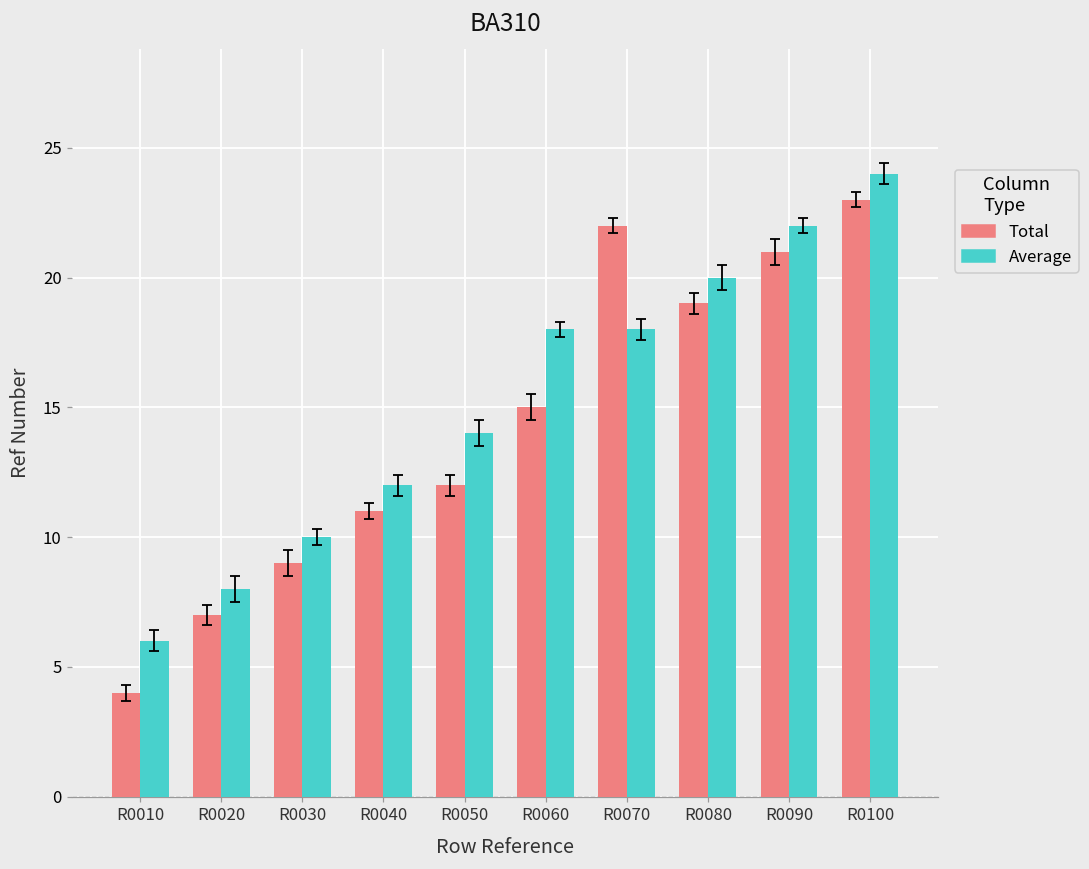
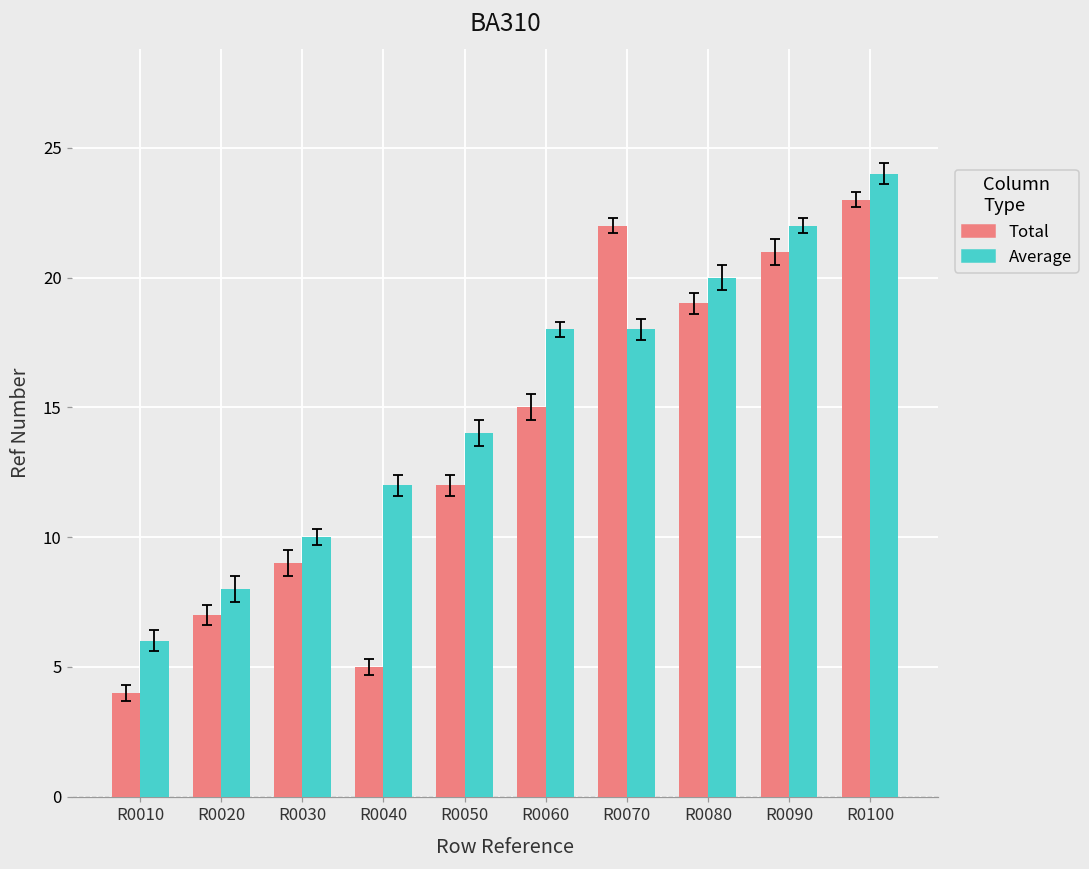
Total, R0040: 11 -> 5
